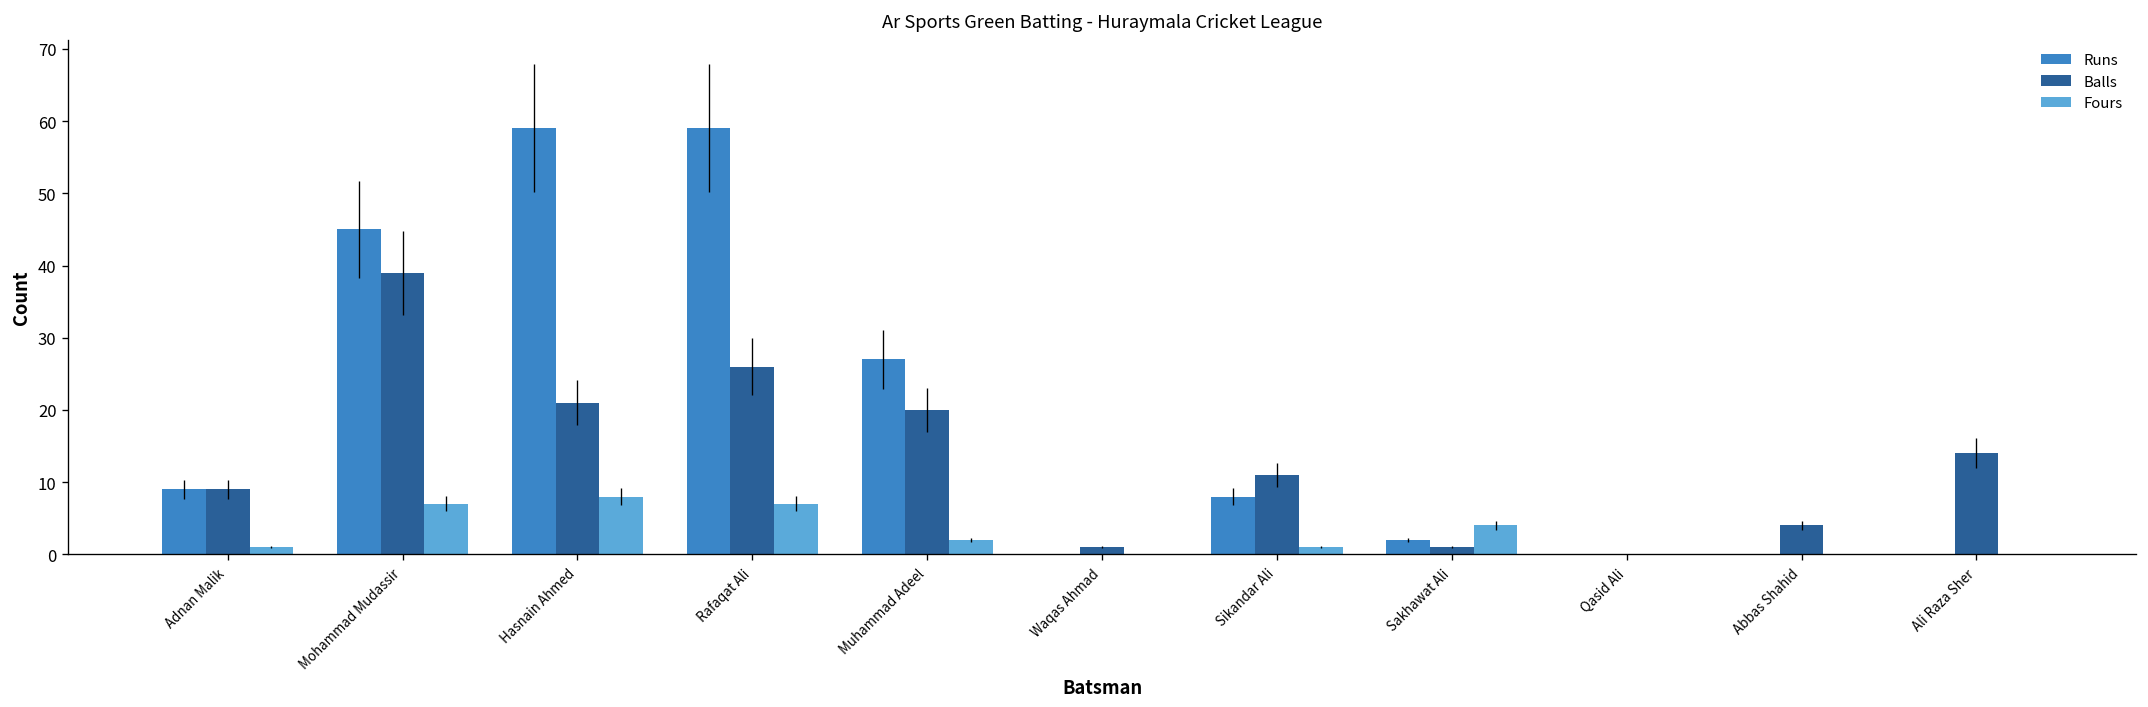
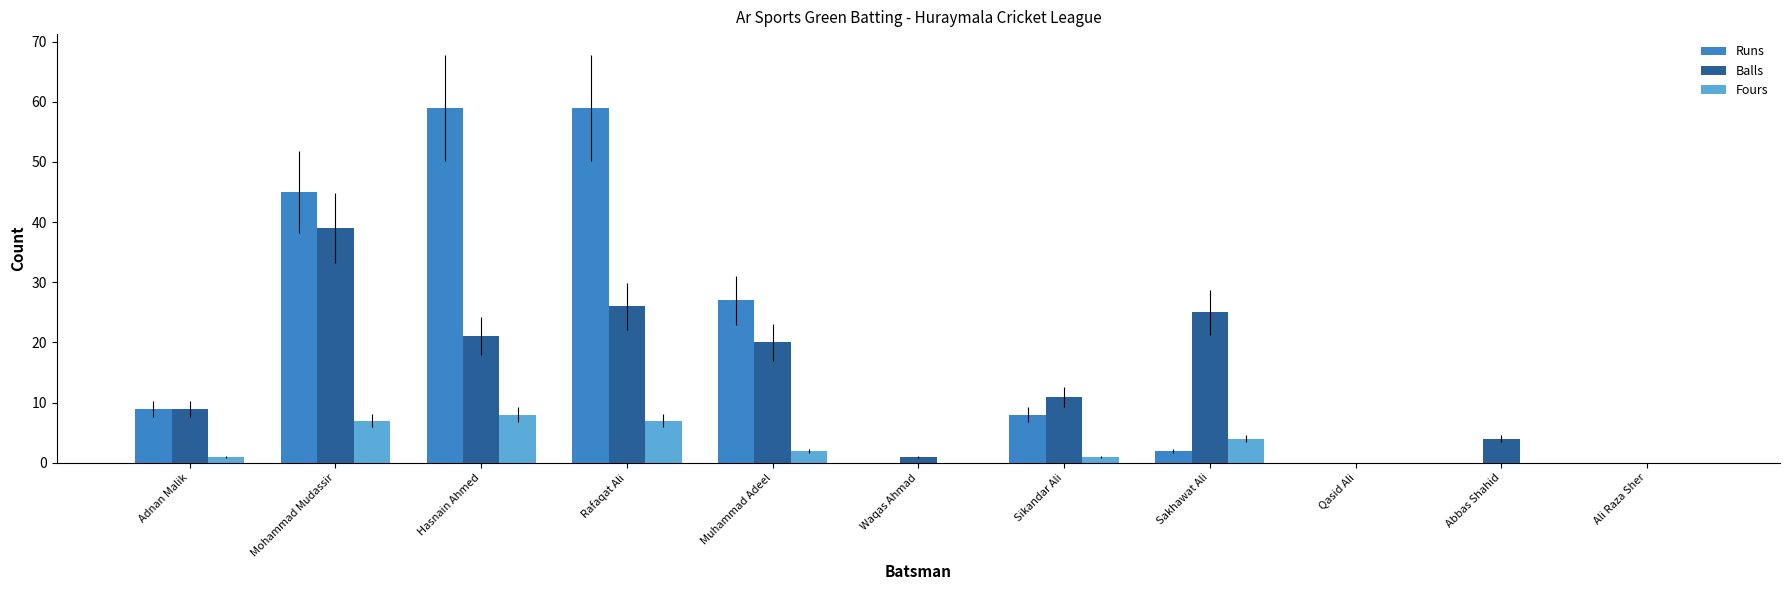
Balls, Sakhawat Ali: 1 -> 25
Balls, Ali Raza Sher: 14 -> 0
